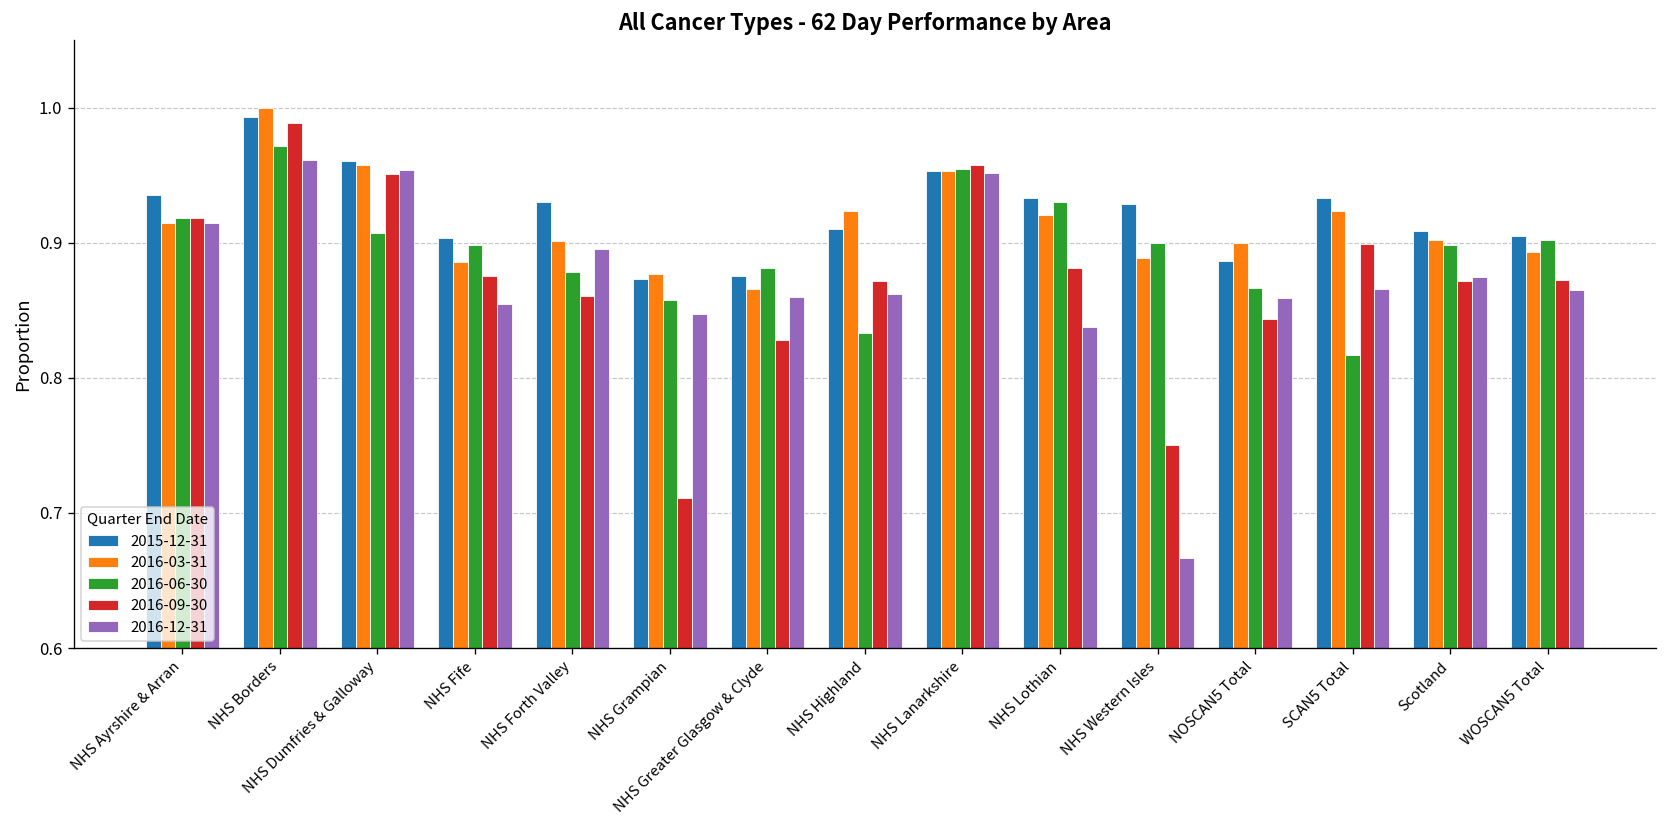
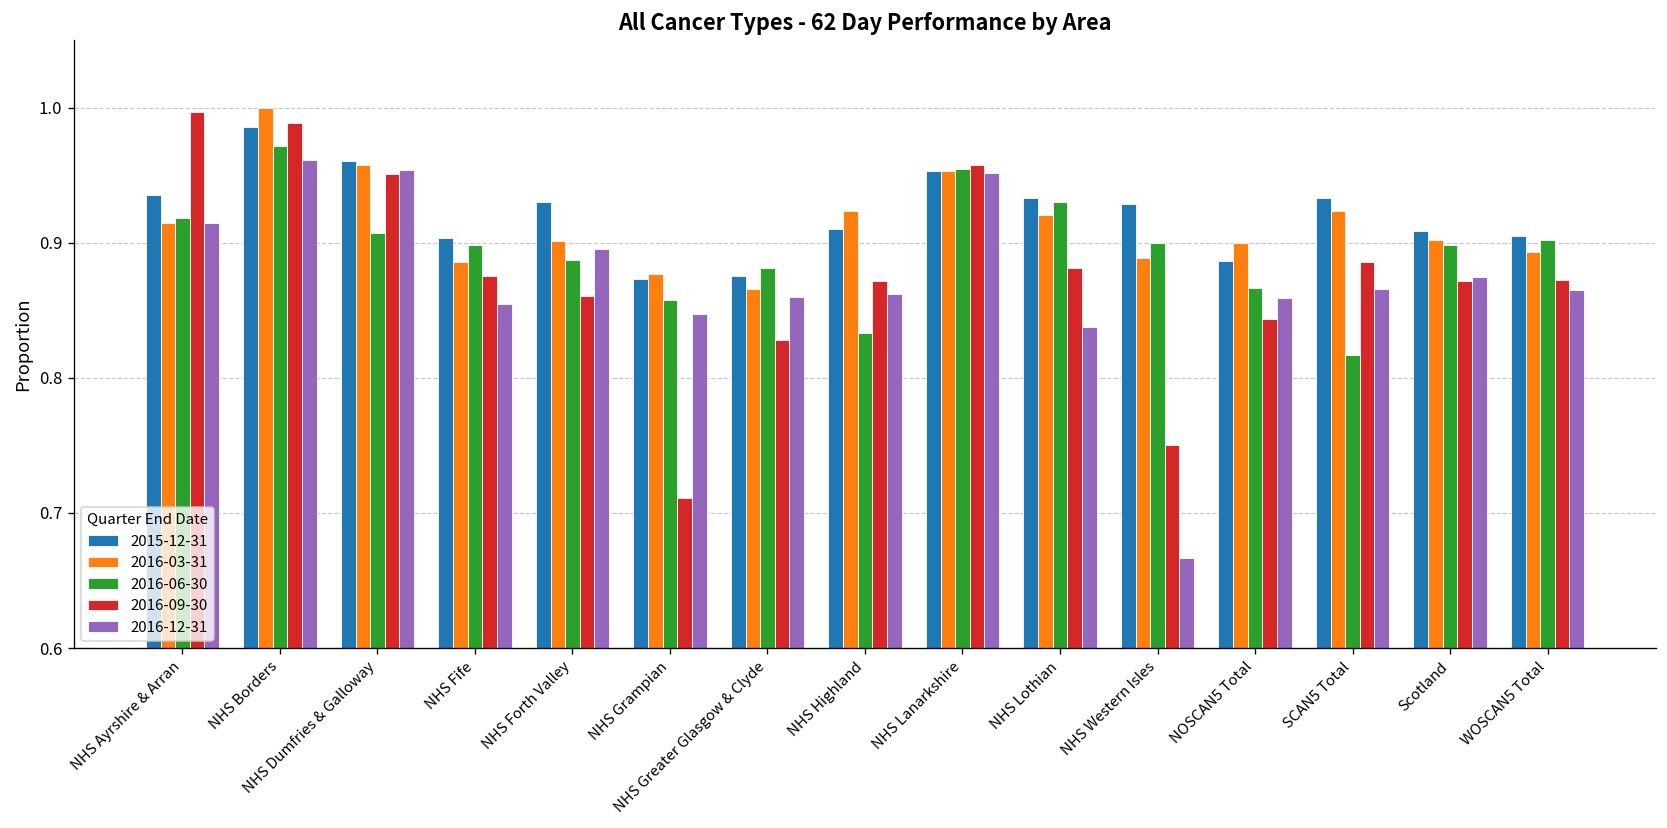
2016-09-30, NHS Ayrshire & Arran: 0.919 -> 0.996
2015-12-31, NHS Borders: 0.993 -> 0.986
2016-06-30, NHS Forth Valley: 0.878 -> 0.887
2016-09-30, SCAN5 Total: 0.899 -> 0.886
